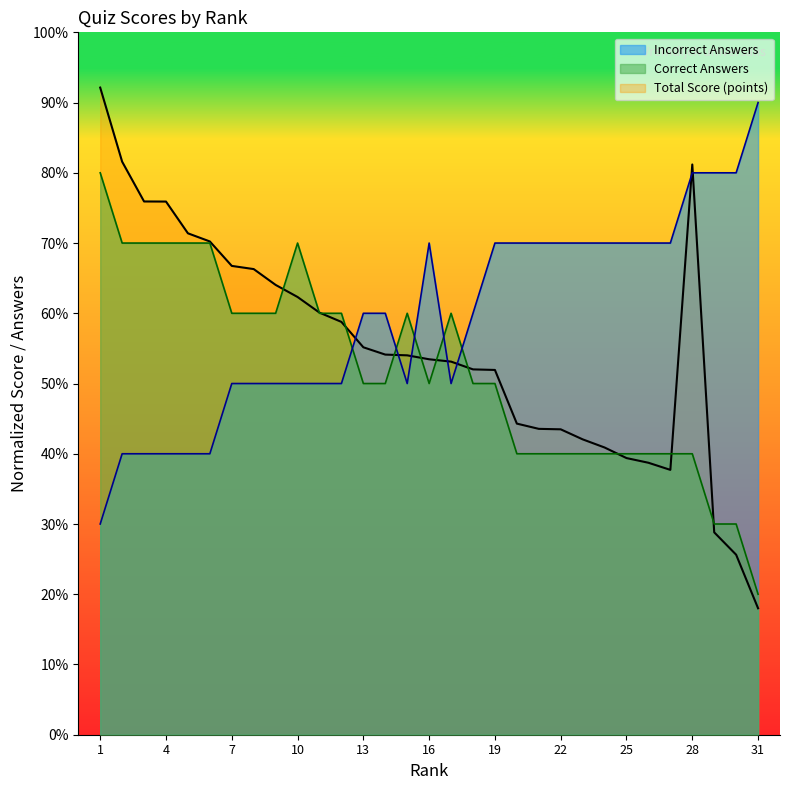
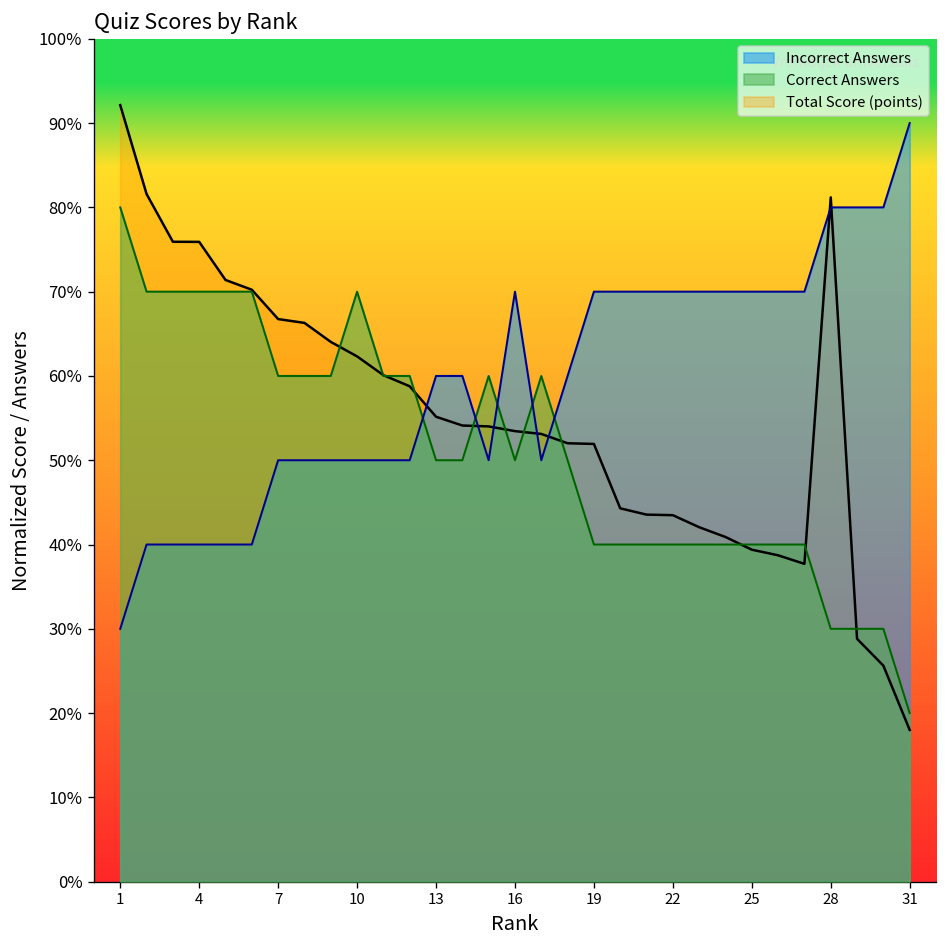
Correct Answers, 19: 50% -> 40%
Correct Answers, 28: 40% -> 30%
